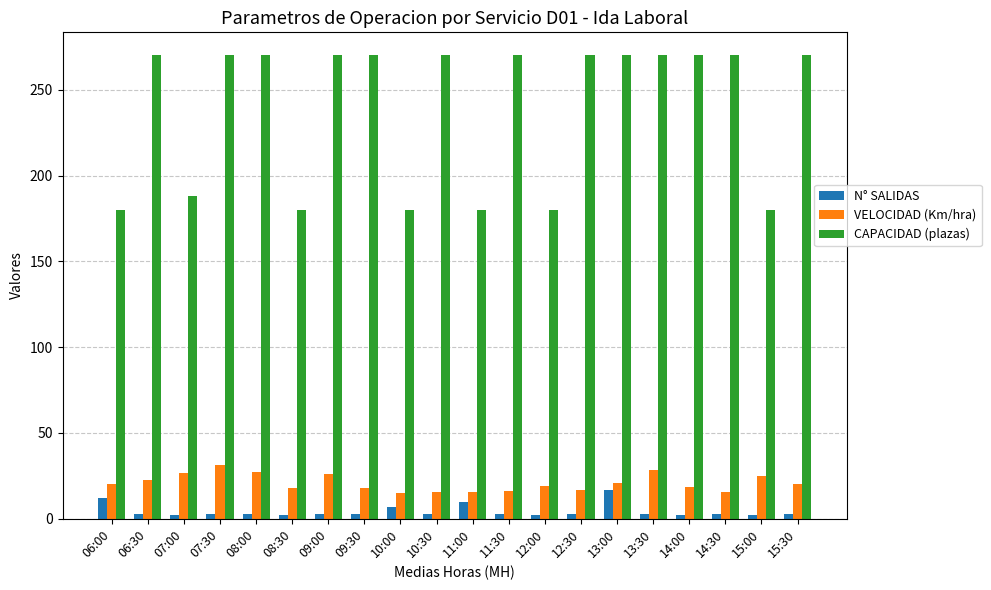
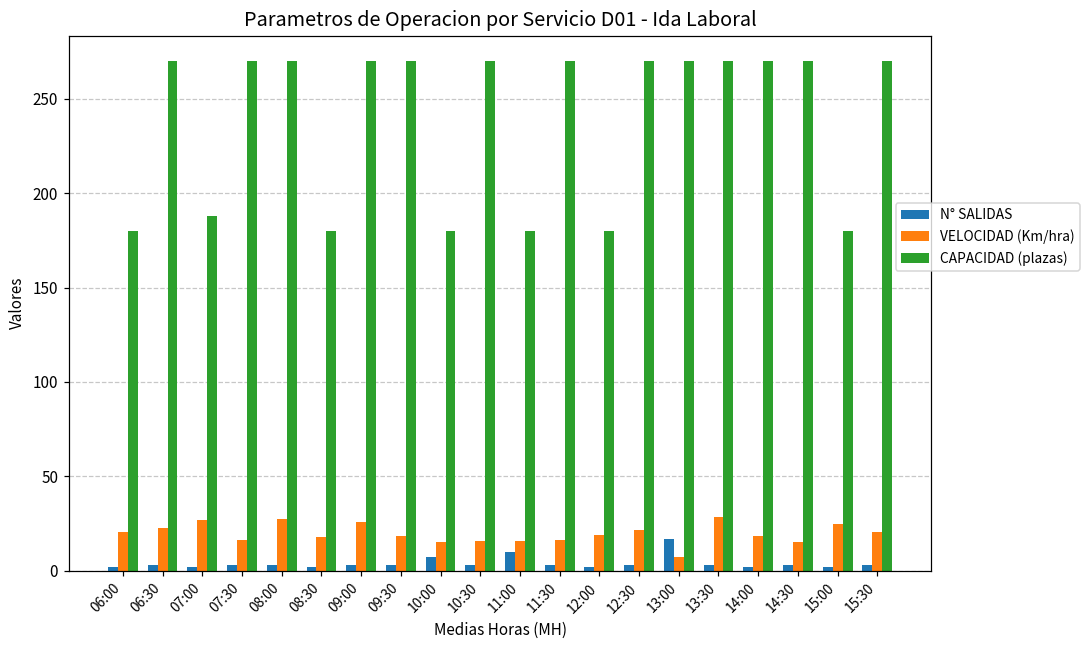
N° SALIDAS, 06:00: 12 -> 2
VELOCIDAD (Km/hra), 07:30: 31 -> 16
VELOCIDAD (Km/hra), 12:30: 17 -> 22
VELOCIDAD (Km/hra), 13:00: 21 -> 7
